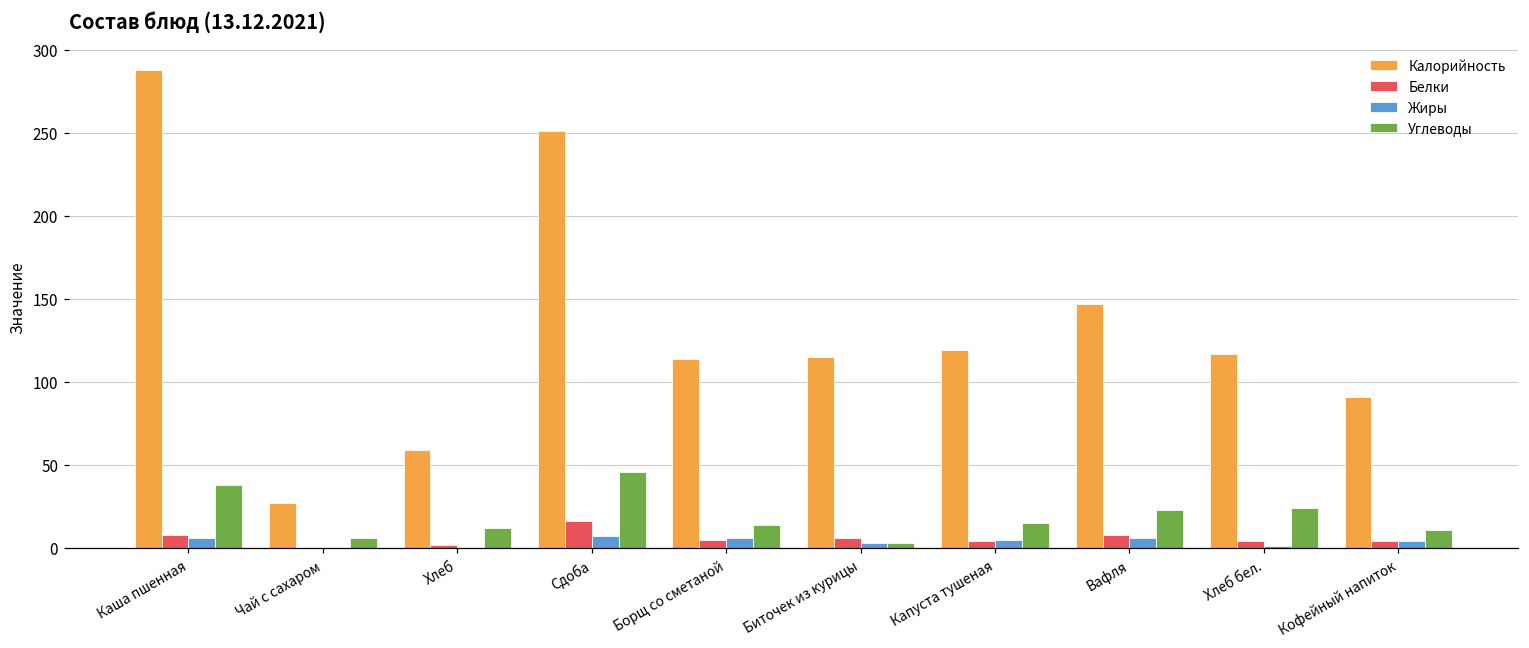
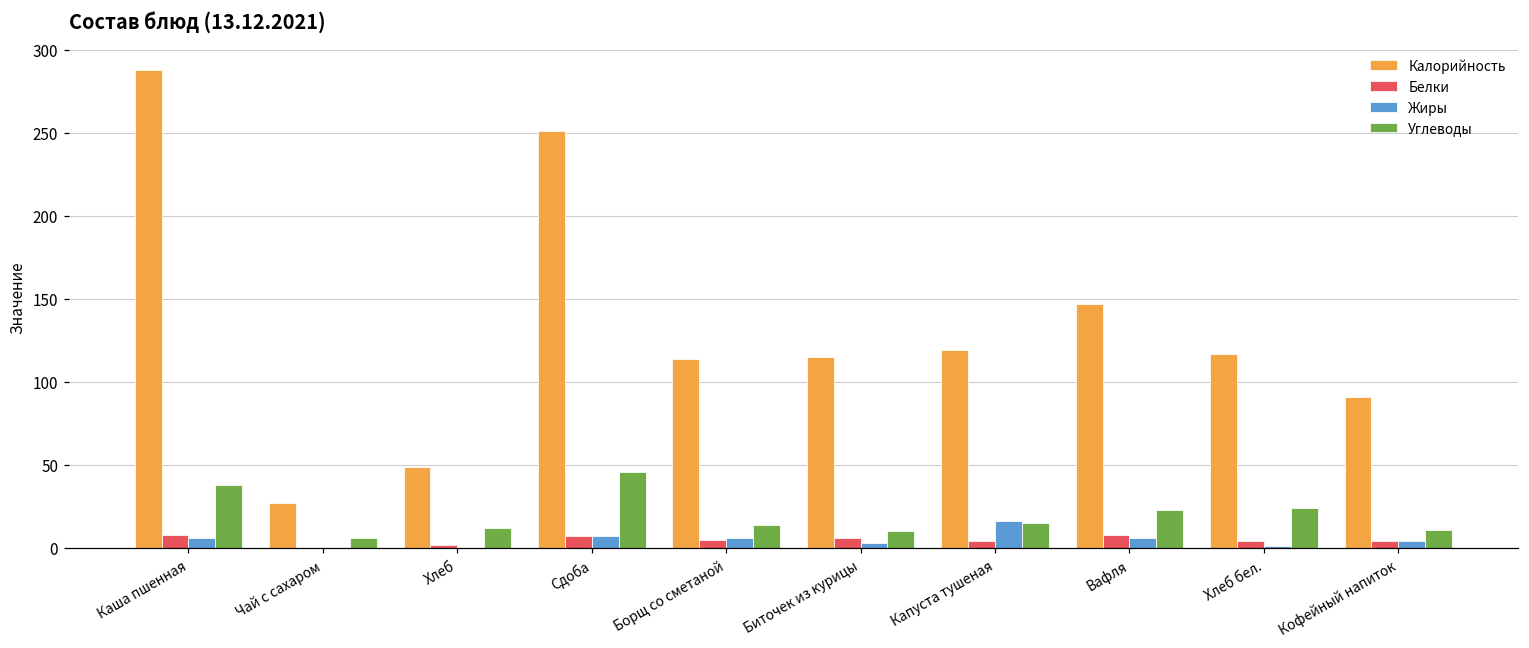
Калорийность, Хлеб: 59 -> 49
Белки, Сдоба: 16 -> 7
Углеводы, Биточек из курицы: 3 -> 10
Жиры, Капуста тушеная: 5 -> 16
